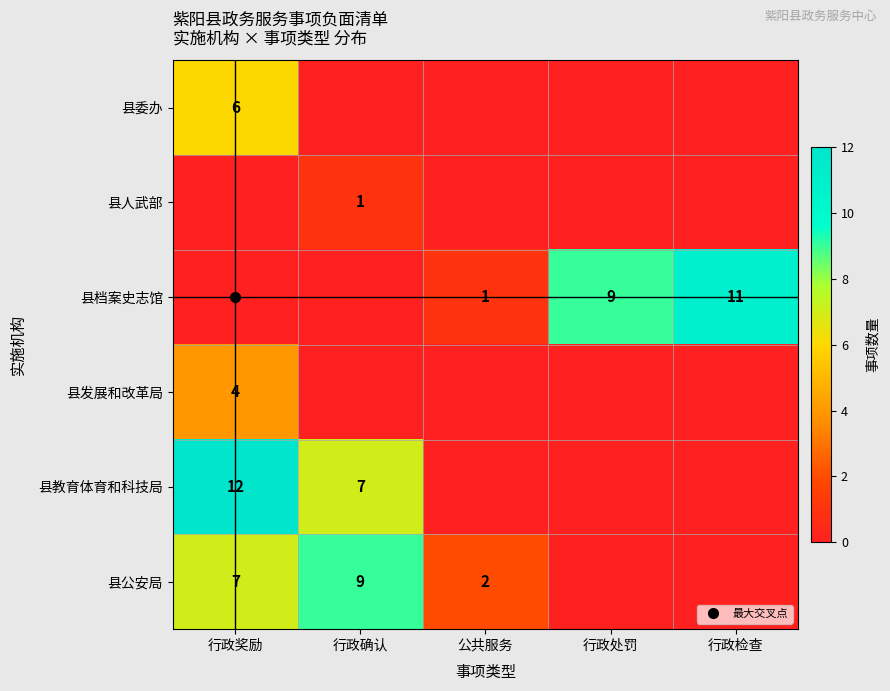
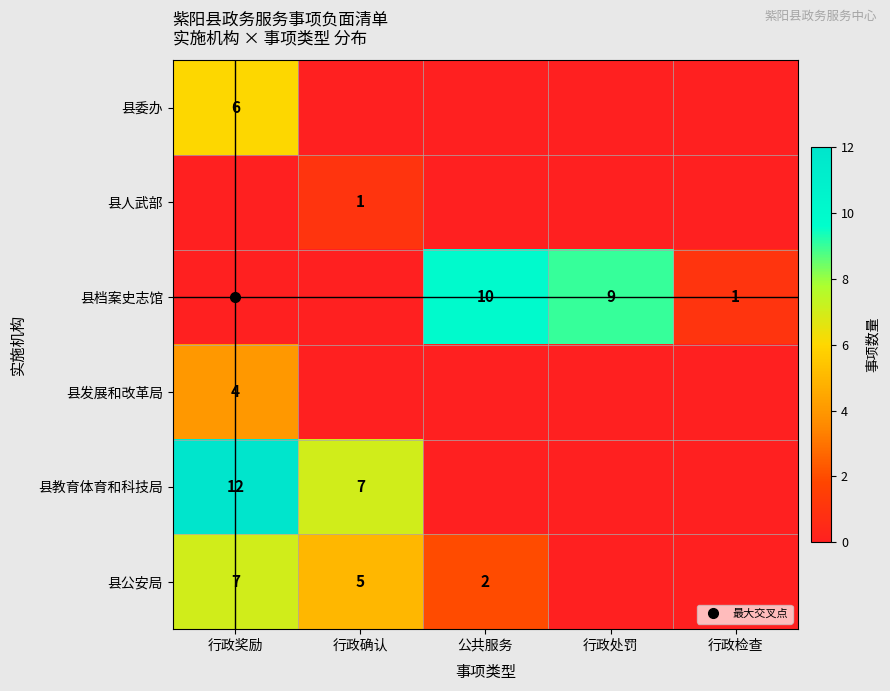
县档案史志馆, 公共服务: 1 -> 10
县档案史志馆, 行政检查: 11 -> 1
县公安局, 行政确认: 9 -> 5
